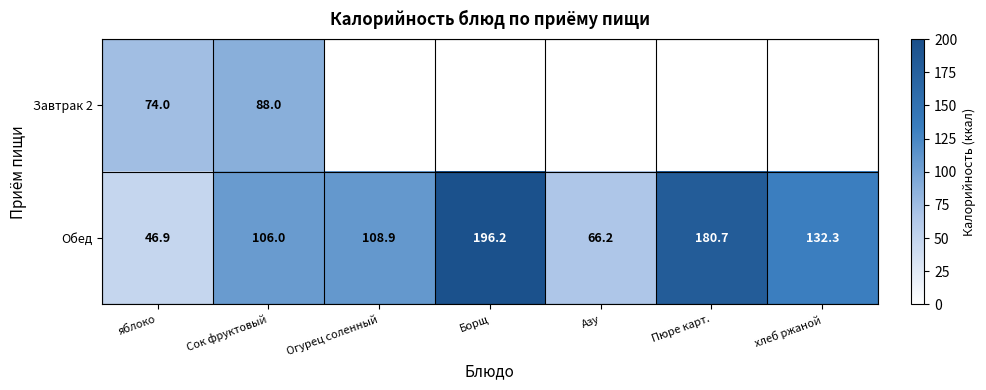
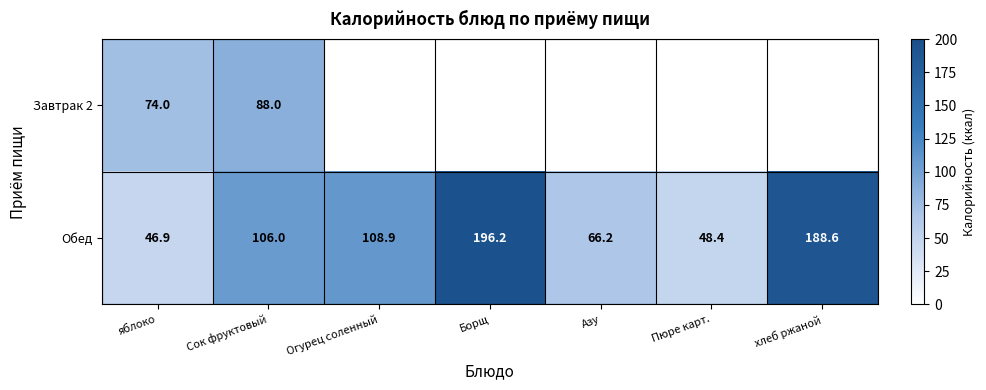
Обед, Пюре карт.: 180.7 -> 48.4
Обед, хлеб ржаной: 132.3 -> 188.6
